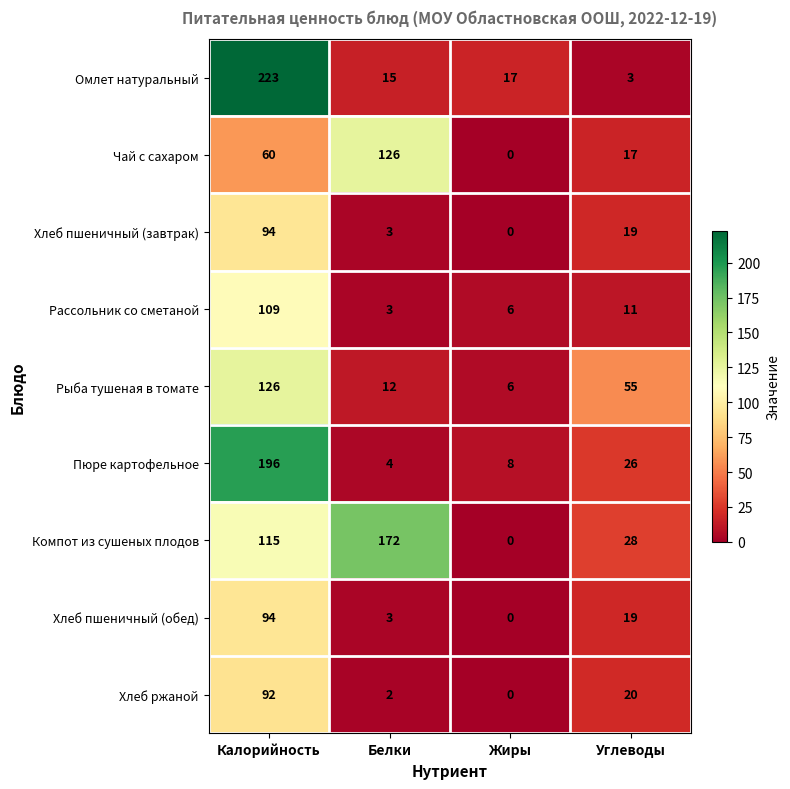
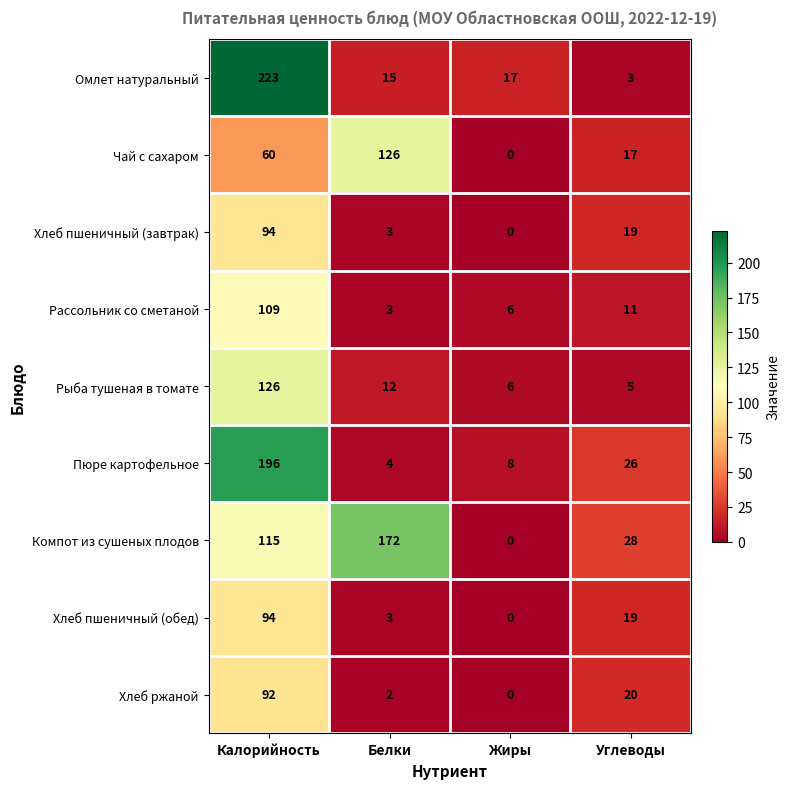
Рыба тушеная в томате, Углеводы: 55 -> 5
